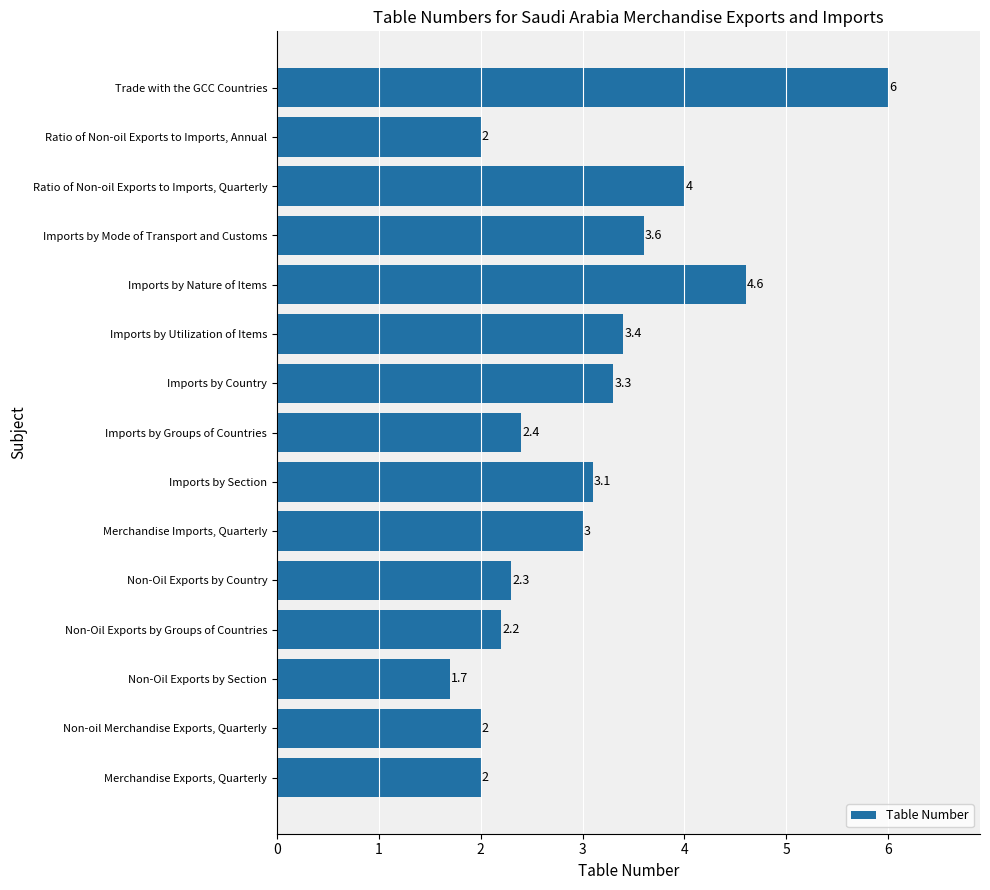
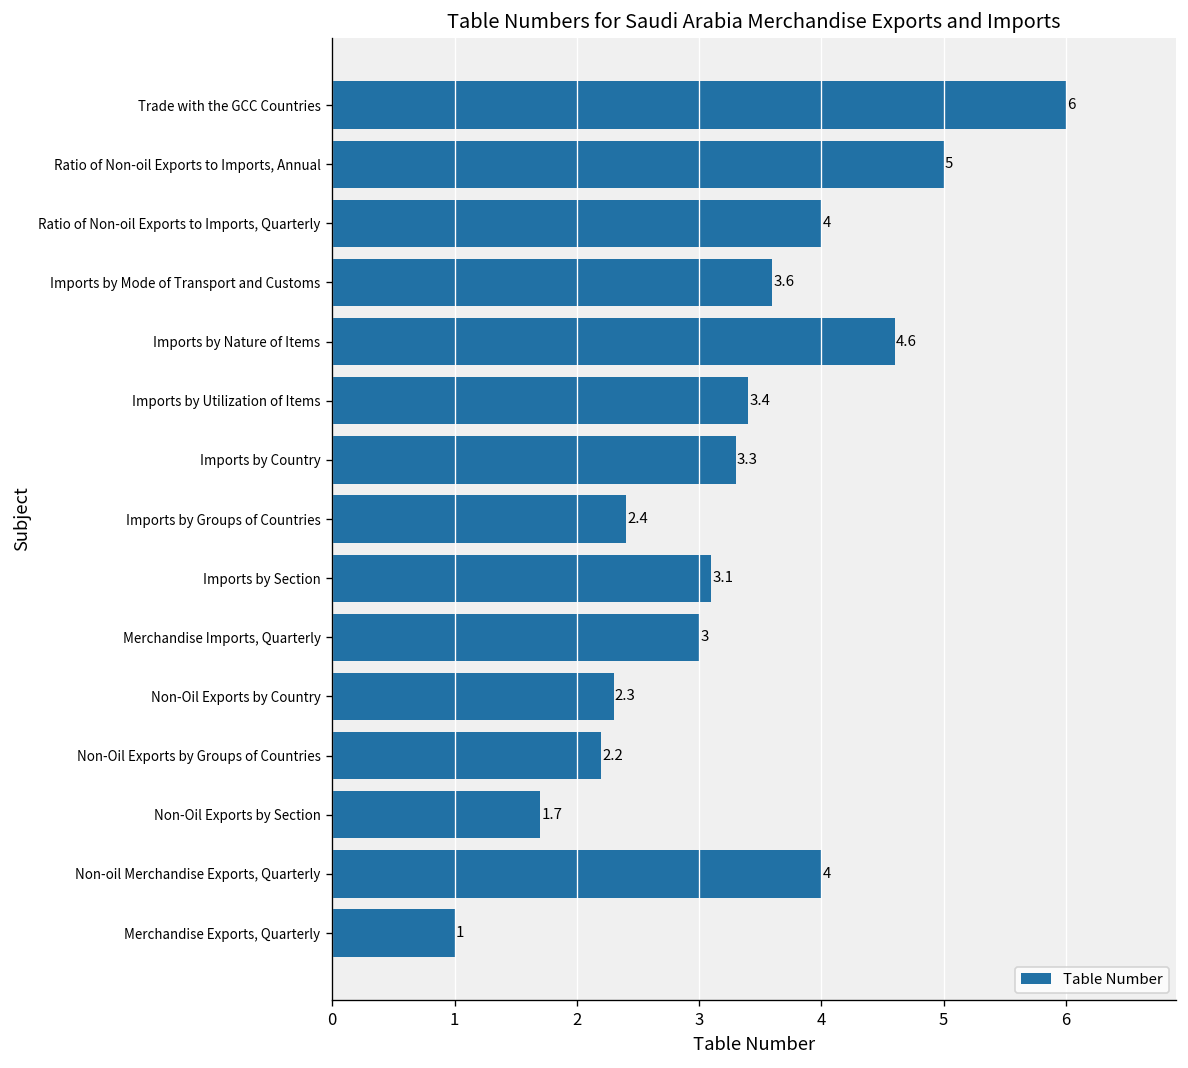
Ratio of Non-oil Exports to Imports, Annual: 2 -> 5
Non-oil Merchandise Exports, Quarterly: 2 -> 4
Merchandise Exports, Quarterly: 2 -> 1
